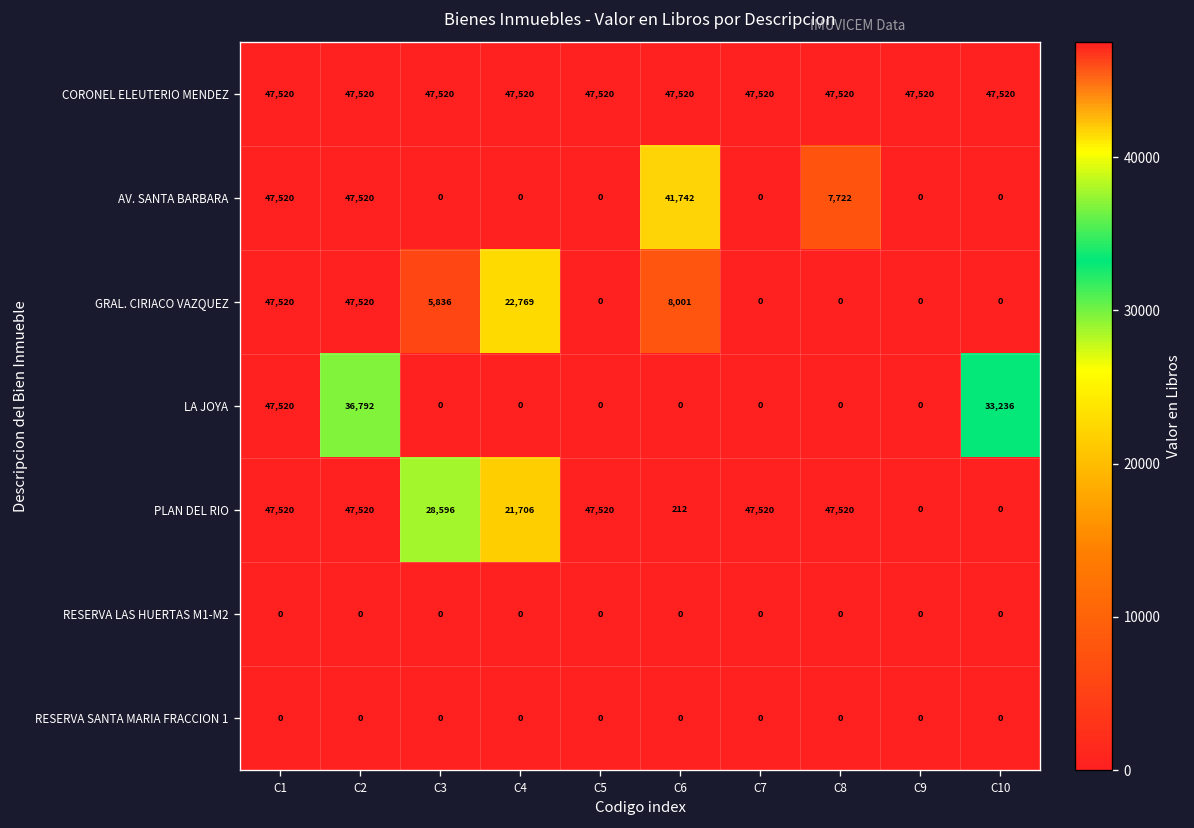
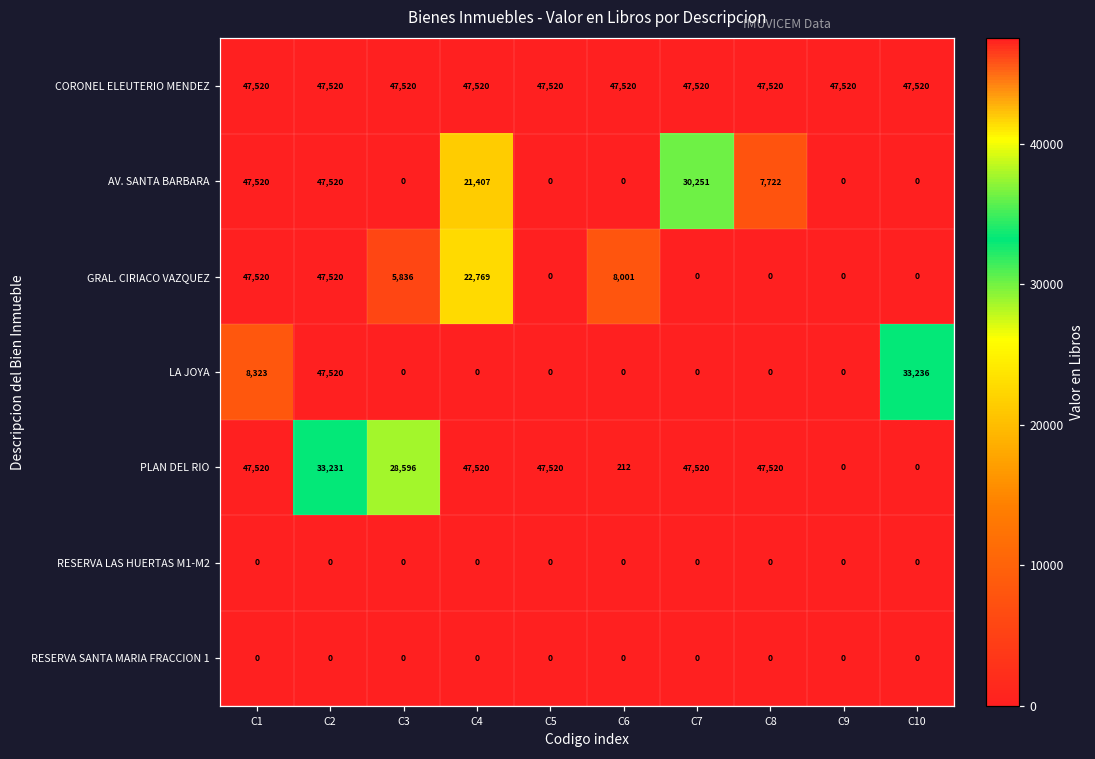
AV. SANTA BARBARA, C4: 0 -> 21,407
AV. SANTA BARBARA, C6: 41,742 -> 0
AV. SANTA BARBARA, C7: 0 -> 30,251
LA JOYA, C1: 47,520 -> 8,323
LA JOYA, C2: 36,792 -> 47,520
PLAN DEL RIO, C2: 47,520 -> 33,231
PLAN DEL RIO, C4: 21,706 -> 47,520
